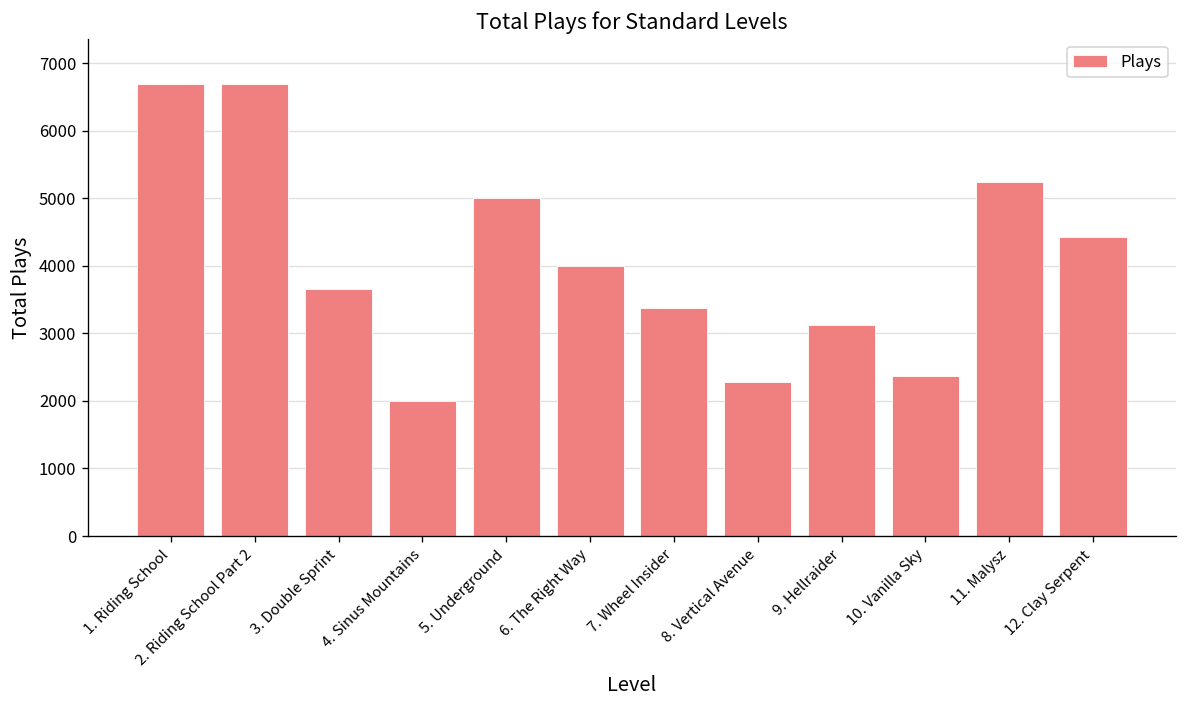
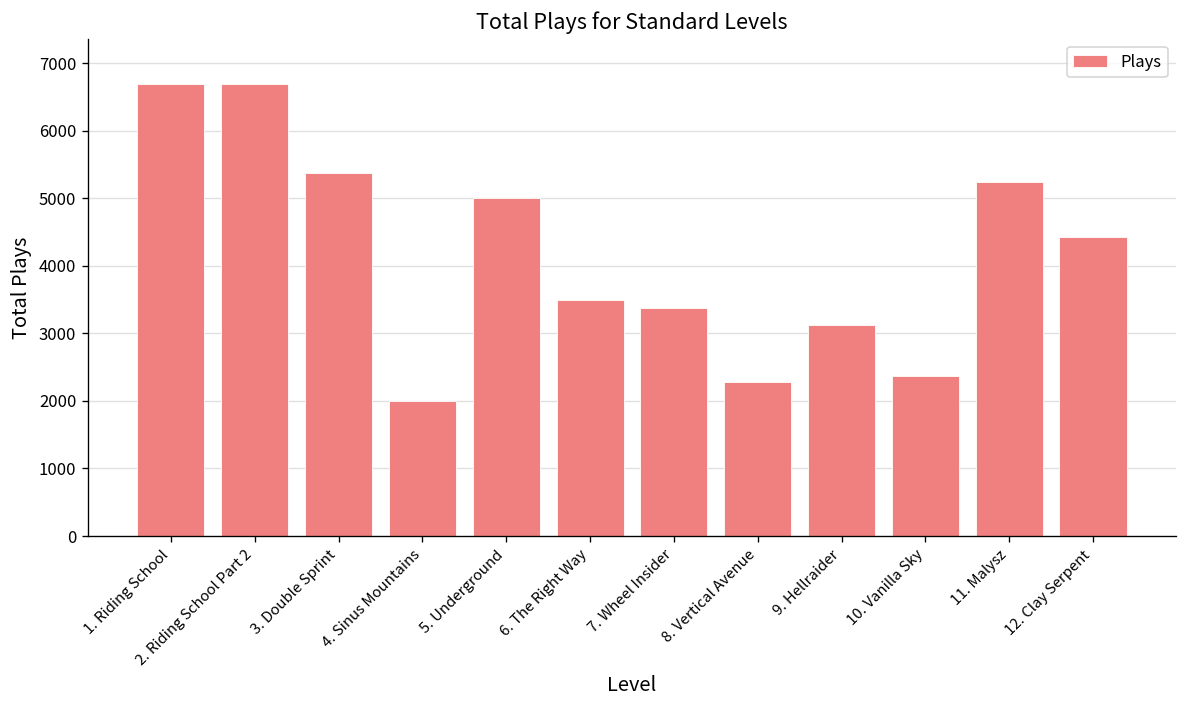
3. Double Sprint: 3700 -> 5400
6. The Right Way: 4000 -> 3500
